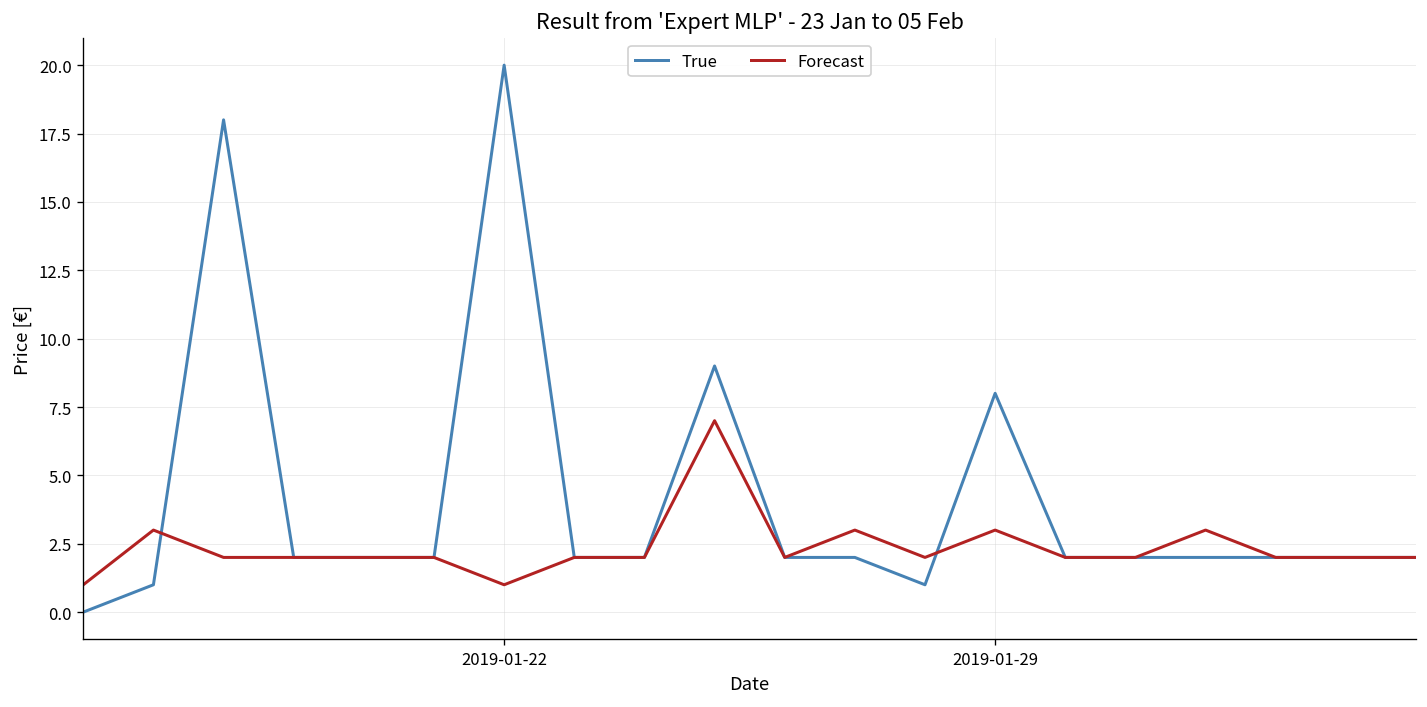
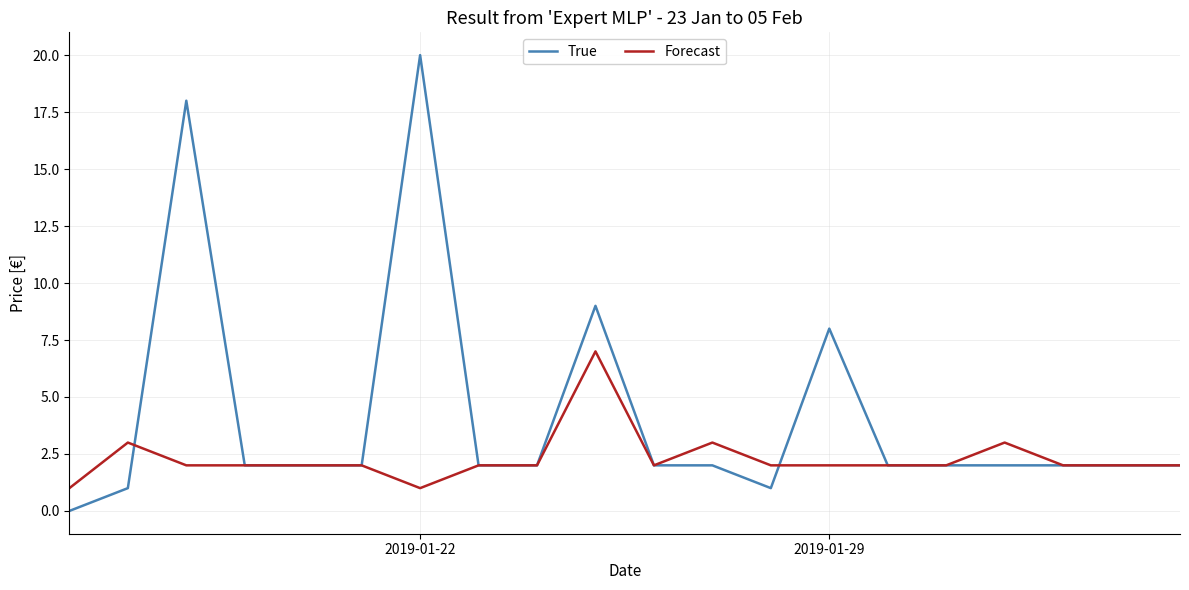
Forecast, 2019-01-29: 3 -> 2
